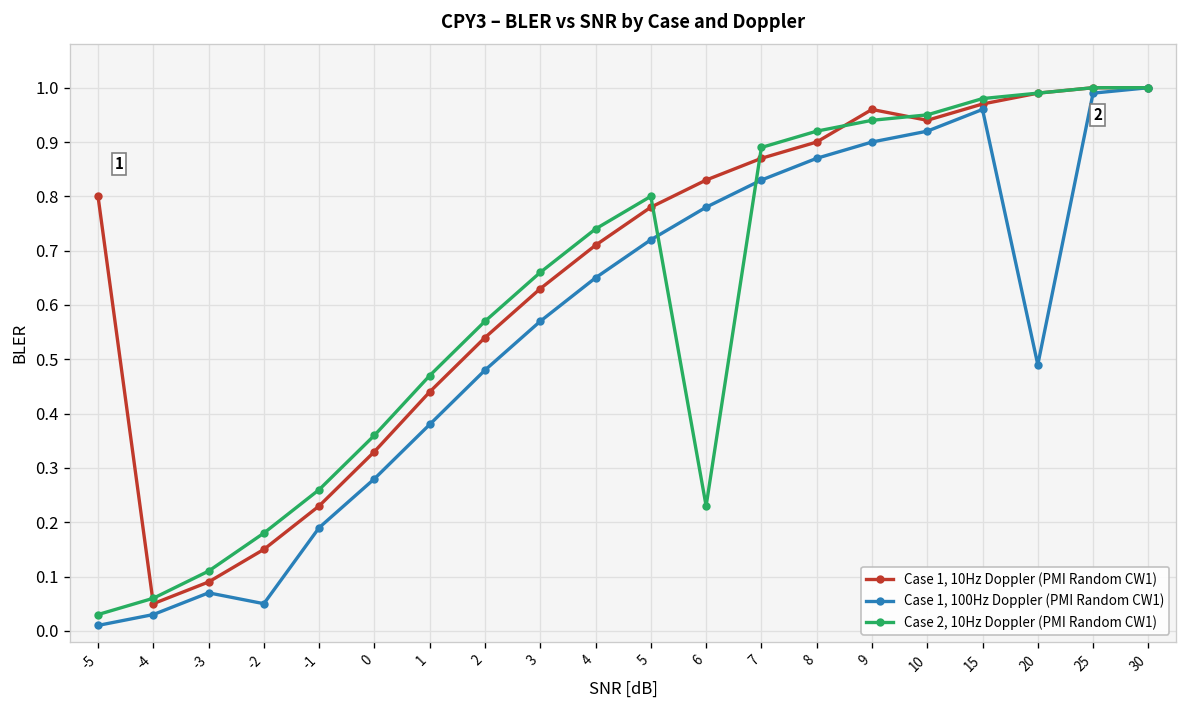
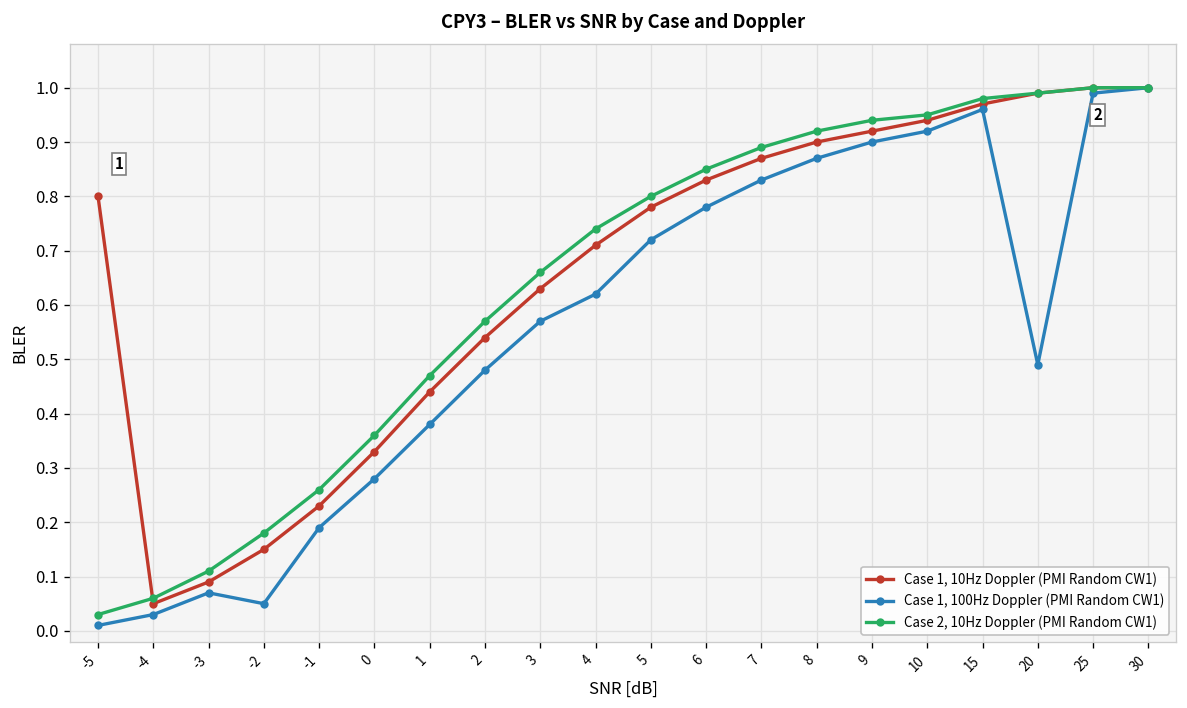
Case 1, 100Hz Doppler (PMI Random CW1), 4: 0.65 -> 0.62
Case 2, 10Hz Doppler (PMI Random CW1), 6: 0.23 -> 0.85
Case 1, 10Hz Doppler (PMI Random CW1), 9: 0.96 -> 0.92
